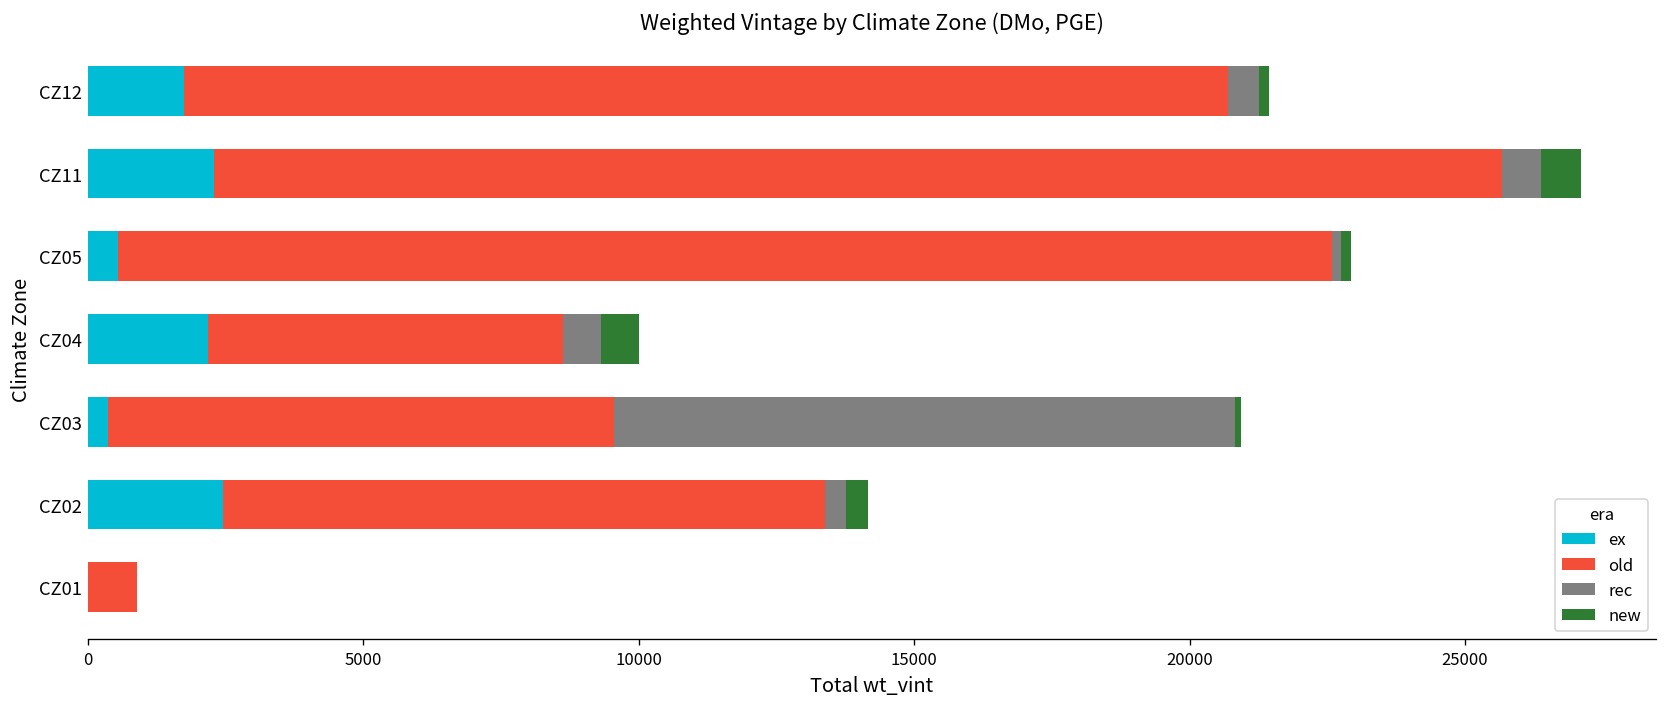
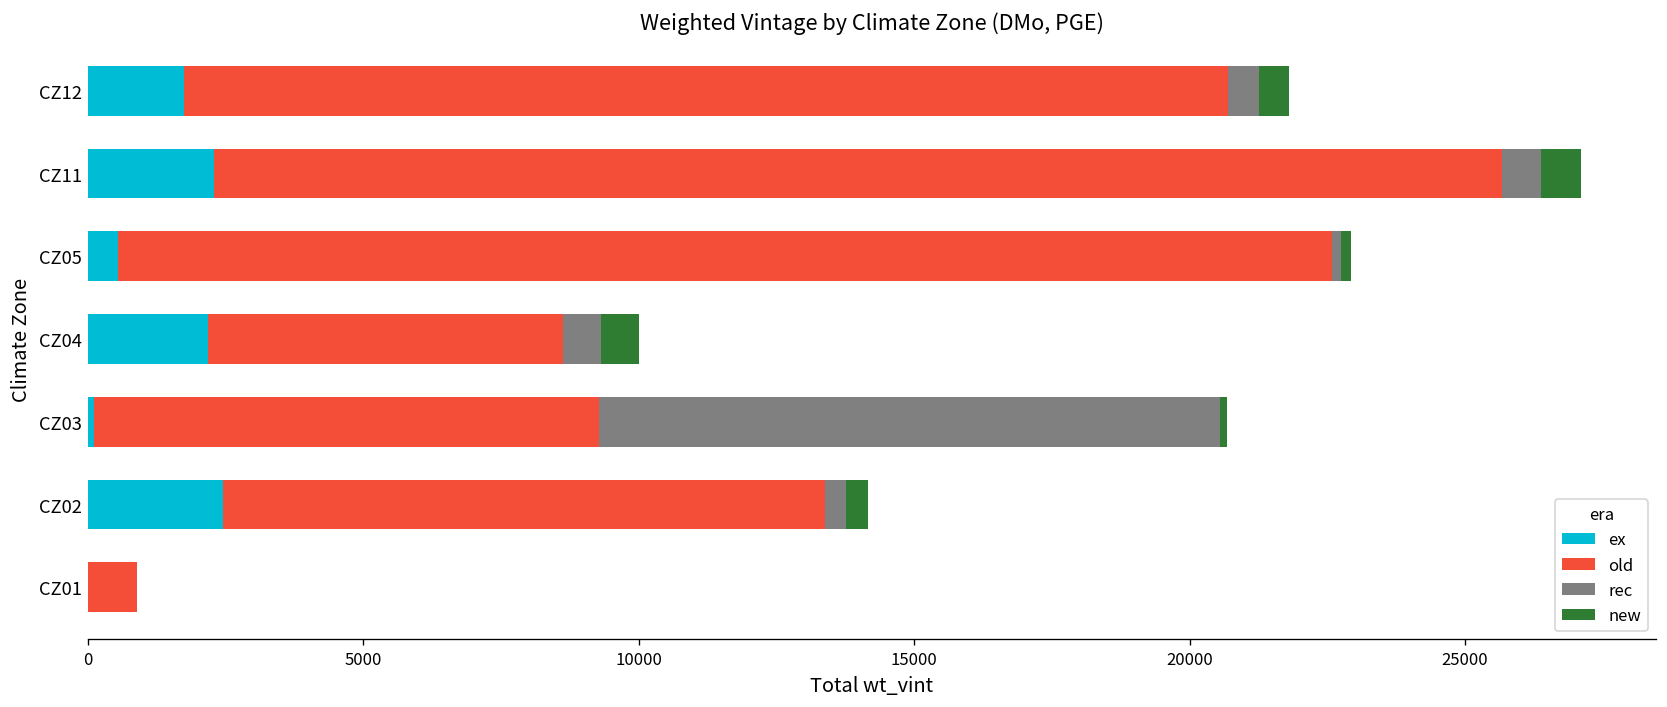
new, CZ12: 200 -> 500
ex, CZ03: 400 -> 100
